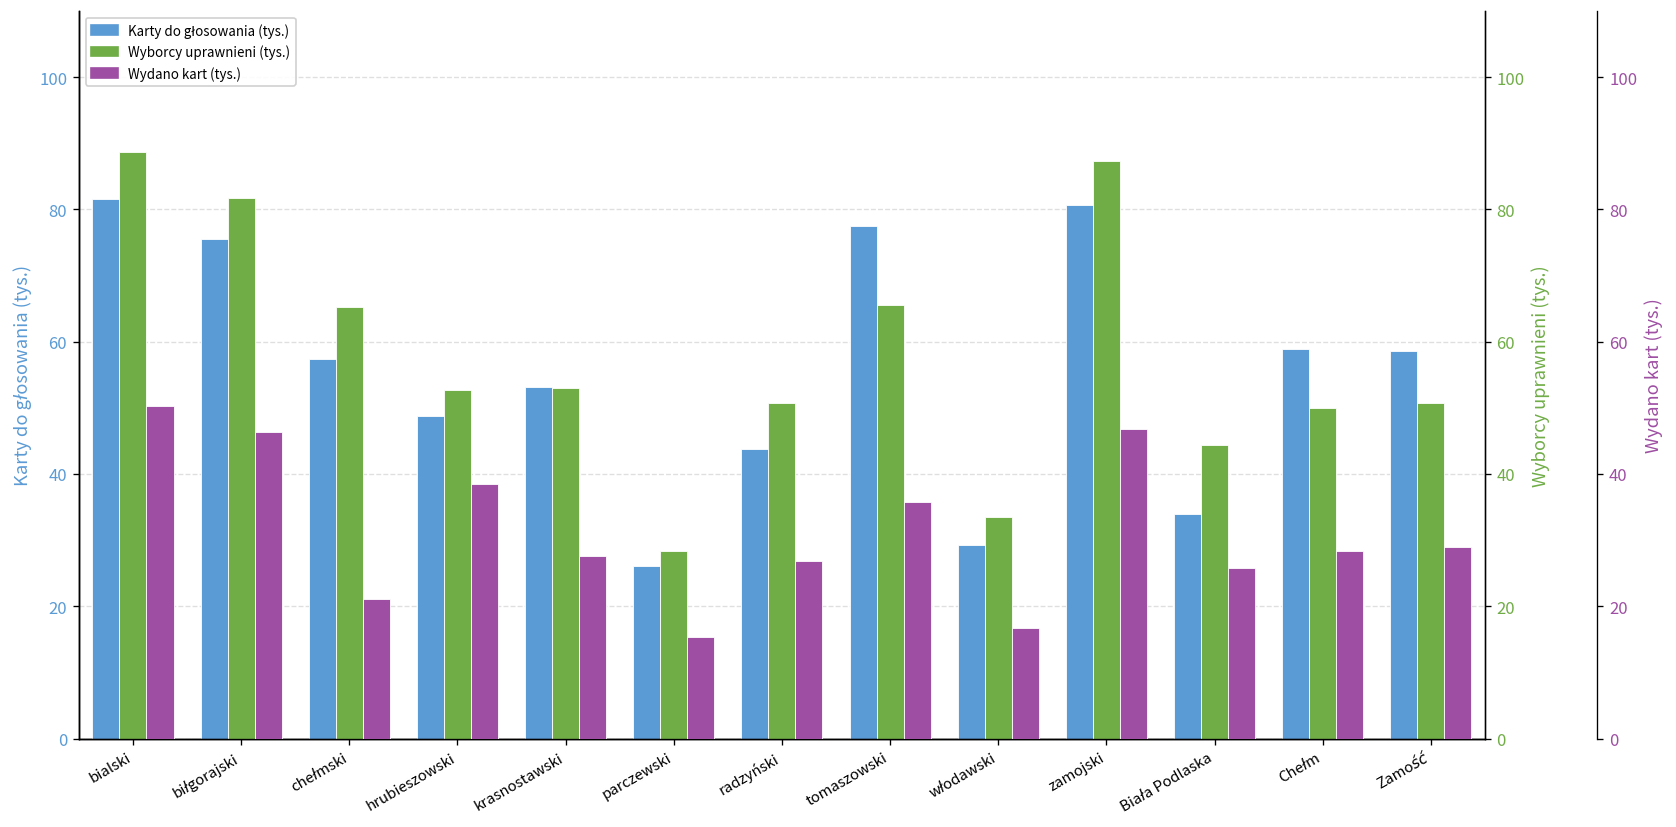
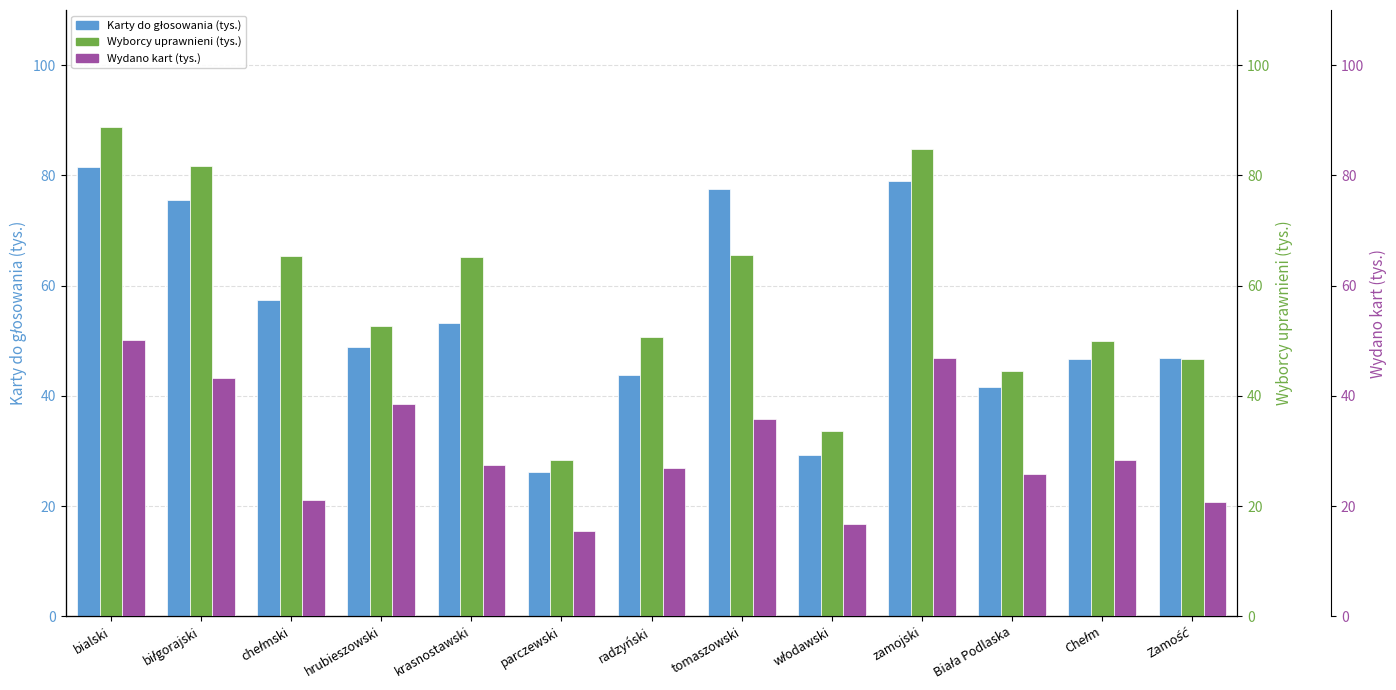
Karty do głosowania (tys.), zamojski: 81 -> 79
Karty do głosowania (tys.), Biała Podlaska: 34 -> 42
Karty do głosowania (tys.), Chełm: 59 -> 47
Karty do głosowania (tys.), Zamość: 59 -> 47
Wyborcy uprawnieni (tys.), krasnostawski: 53 -> 65
Wyborcy uprawnieni (tys.), zamojski: 87 -> 85
Wyborcy uprawnieni (tys.), Zamość: 51 -> 47
Wydano kart (tys.), biłgorajski: 46 -> 43
Wydano kart (tys.), Zamość: 29 -> 21
